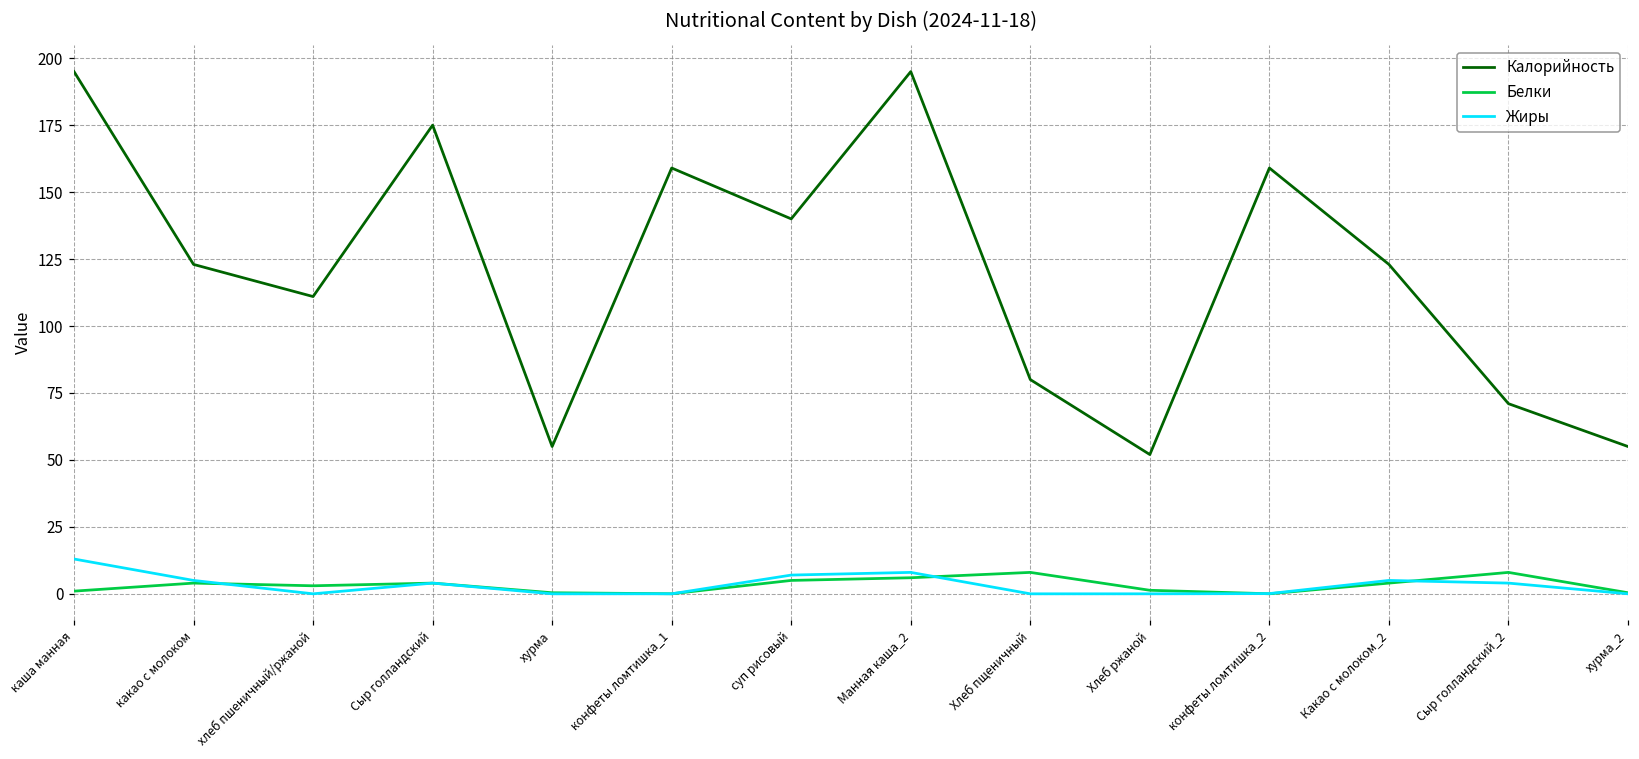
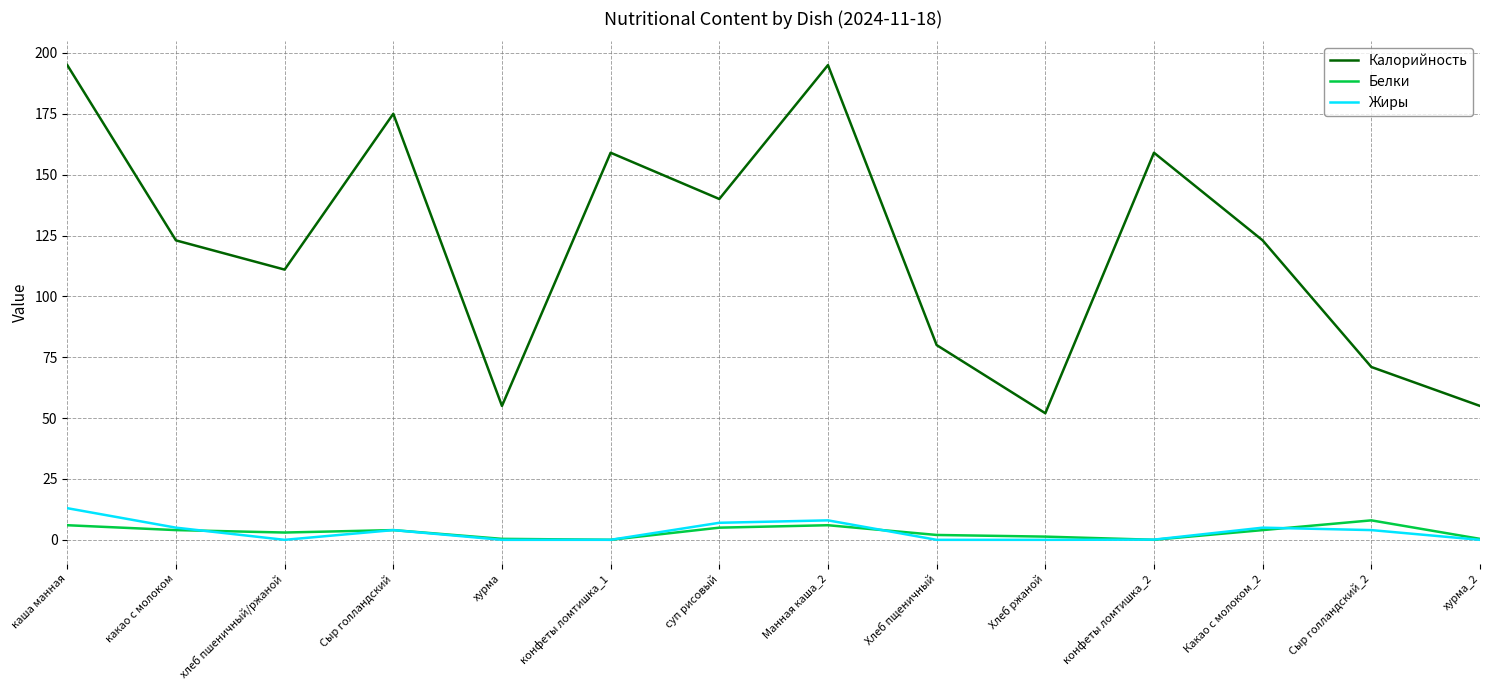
Белки, каша манная: 1 -> 6
Белки, Хлеб пщеничный: 8 -> 2
